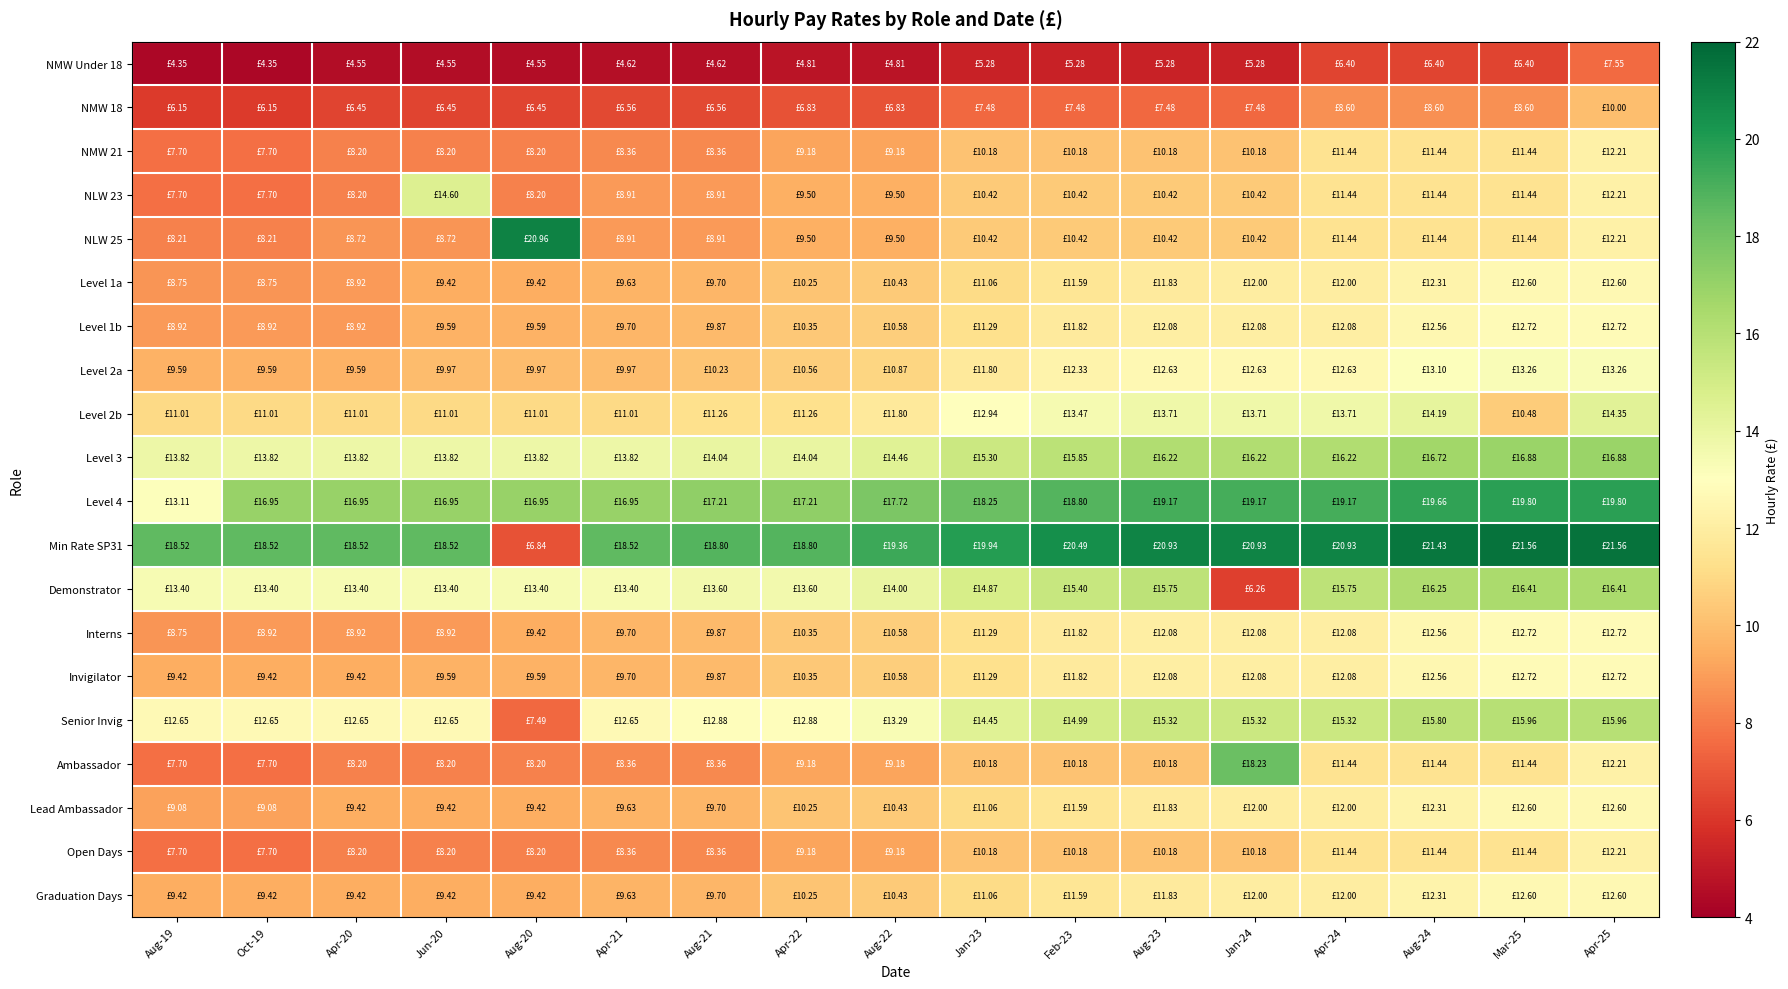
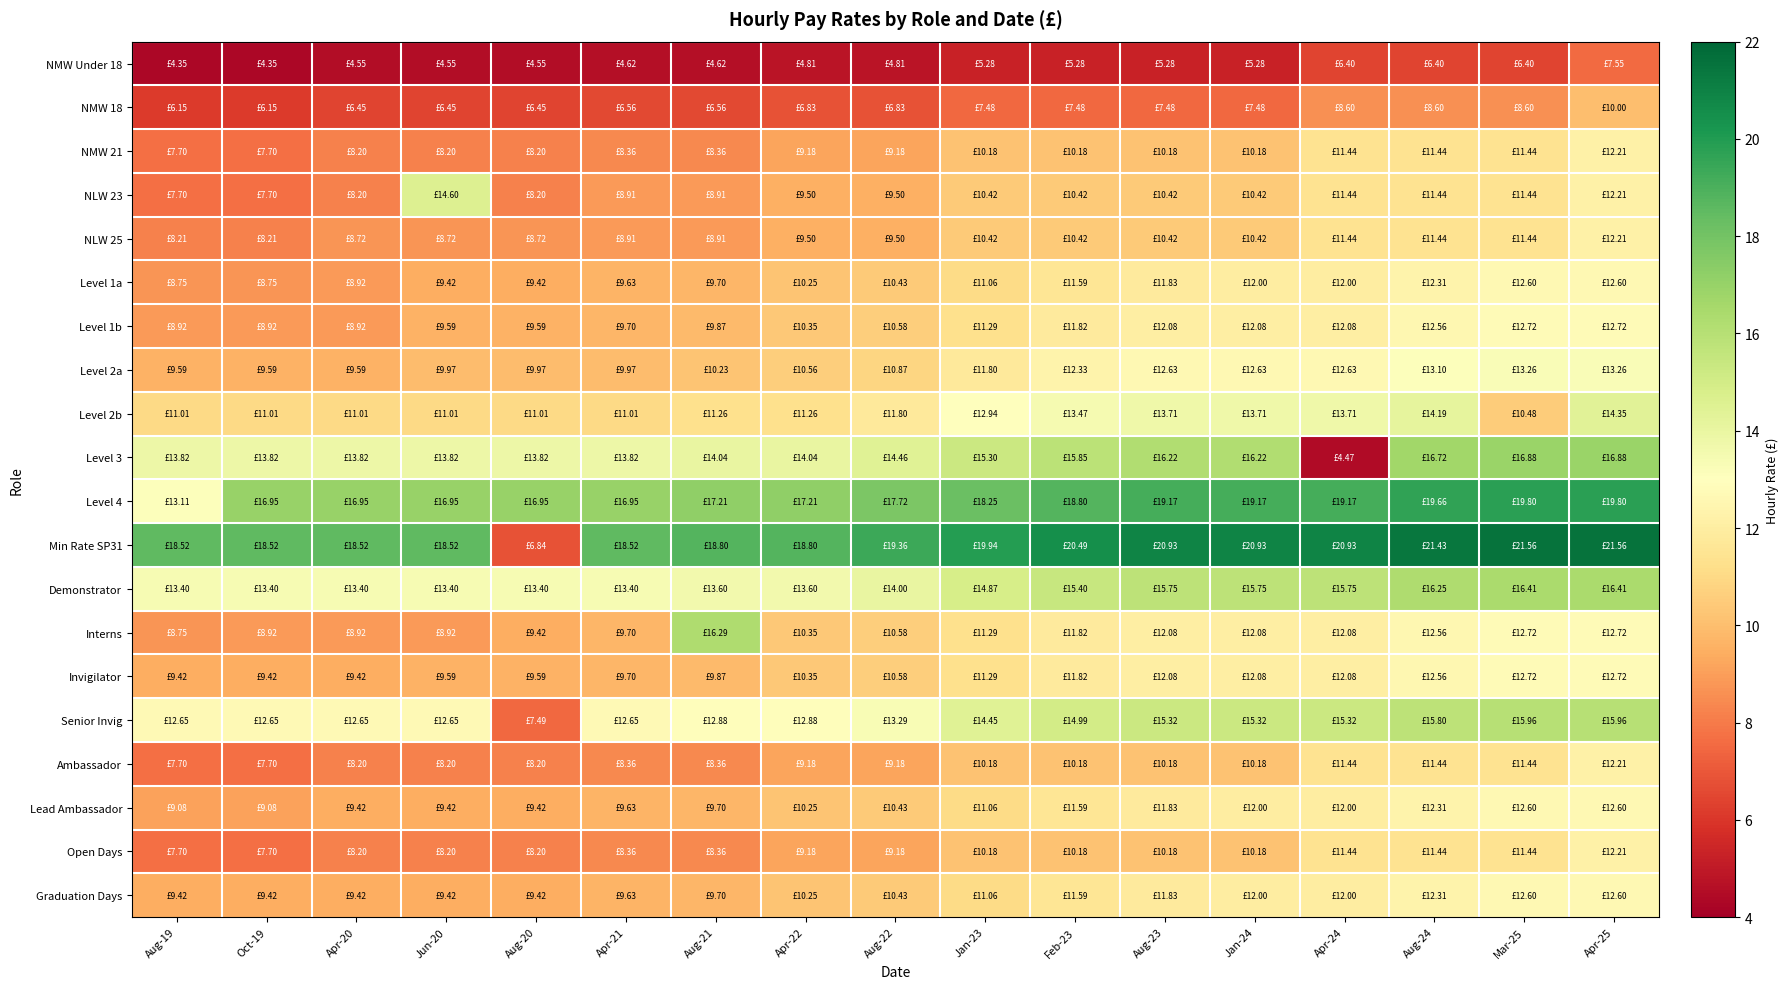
NLW 25, Aug-20: £20.96 -> £8.72
Level 3, Apr-24: £16.22 -> £4.47
Demonstrator, Jan-24: £6.26 -> £15.75
Interns, Aug-21: £9.87 -> £16.29
Ambassador, Jan-24: £18.23 -> £10.18
